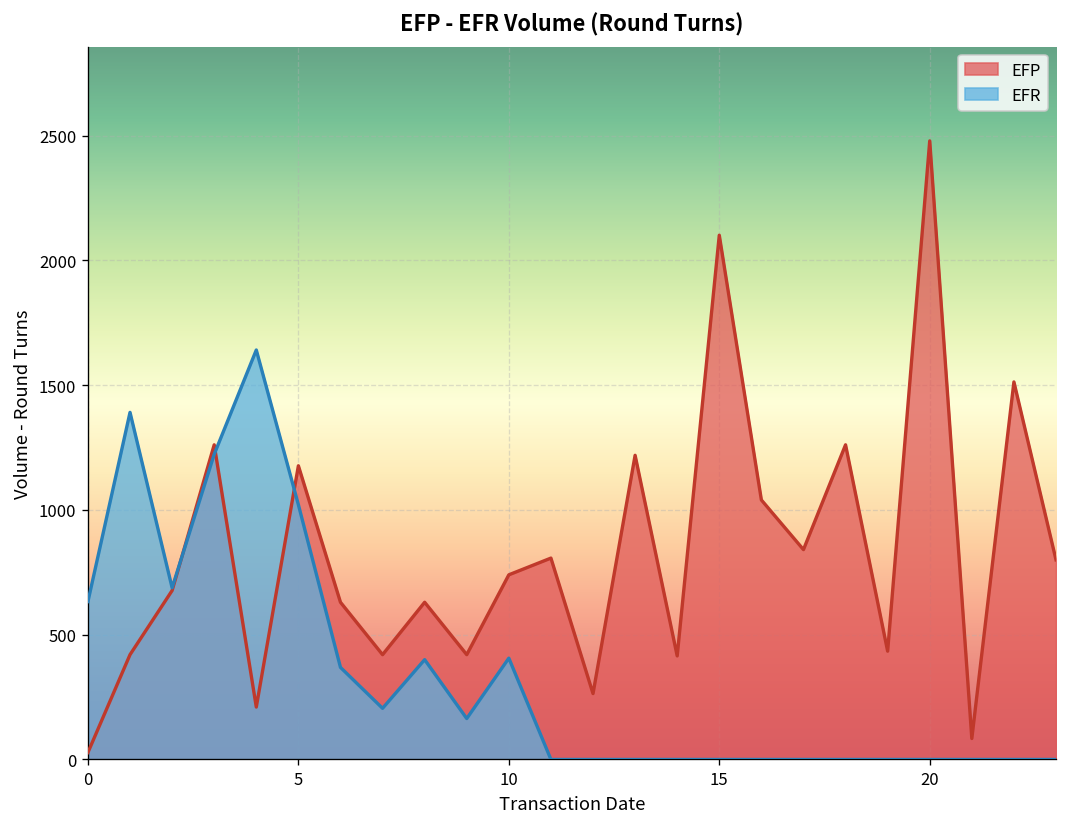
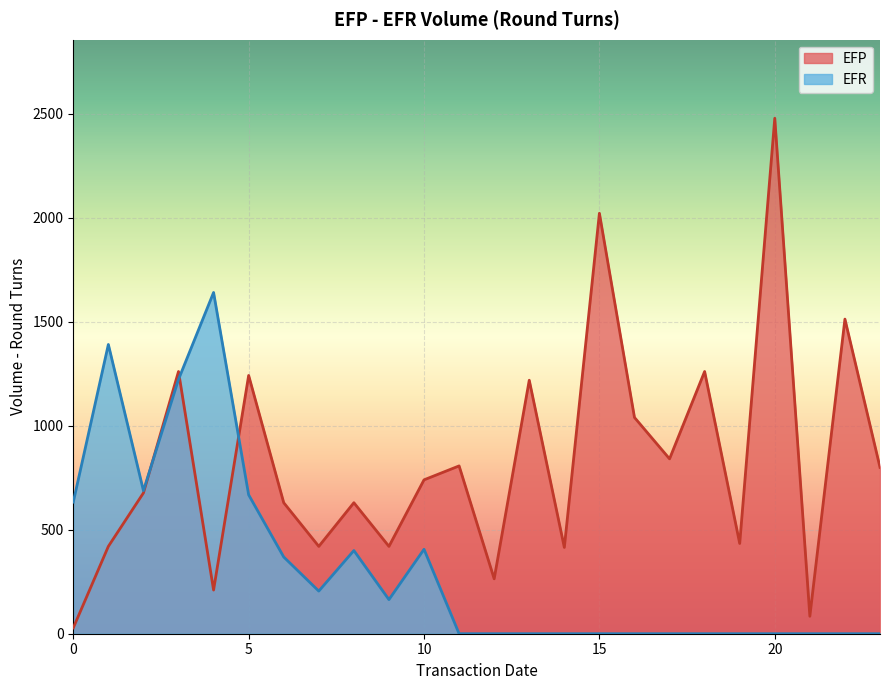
EFP, 5: 1180 -> 1240
EFR, 5: 1020 -> 670
EFP, 15: 2100 -> 2020
